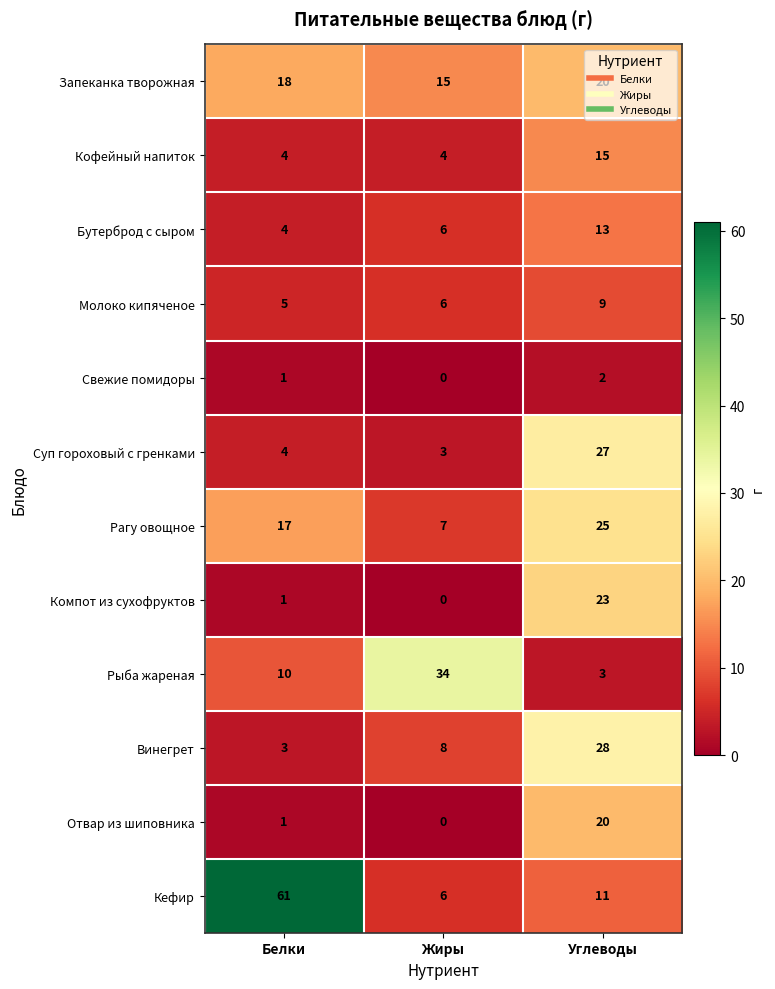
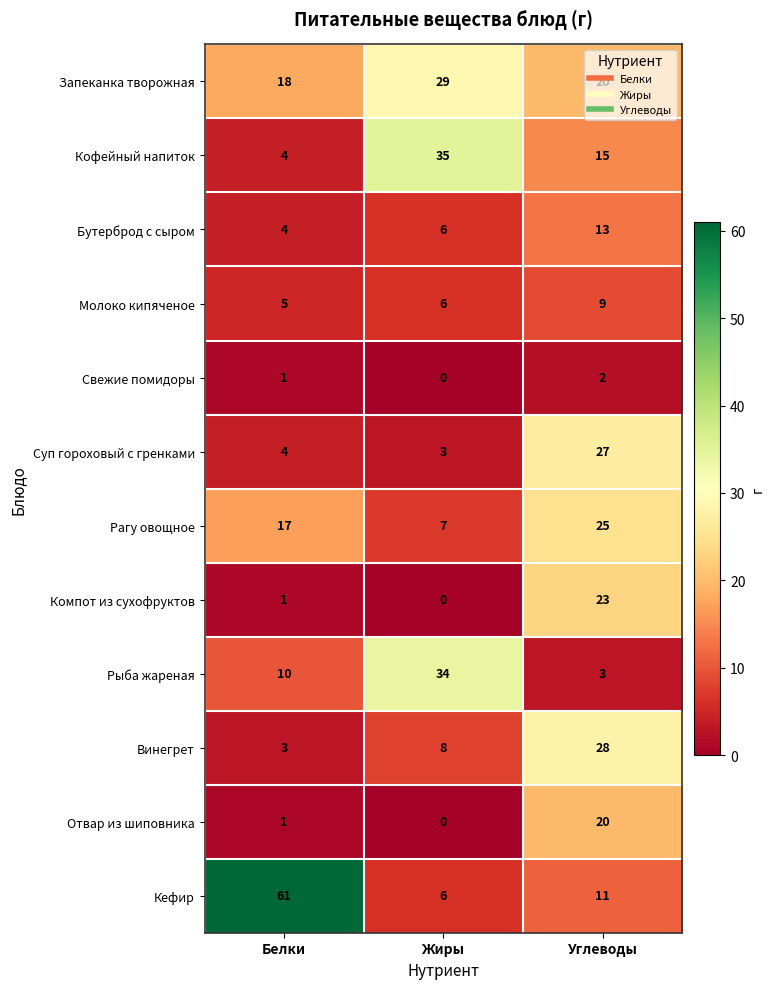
Запеканка творожная, Жиры: 15 -> 29
Кофейный напиток, Жиры: 4 -> 35
